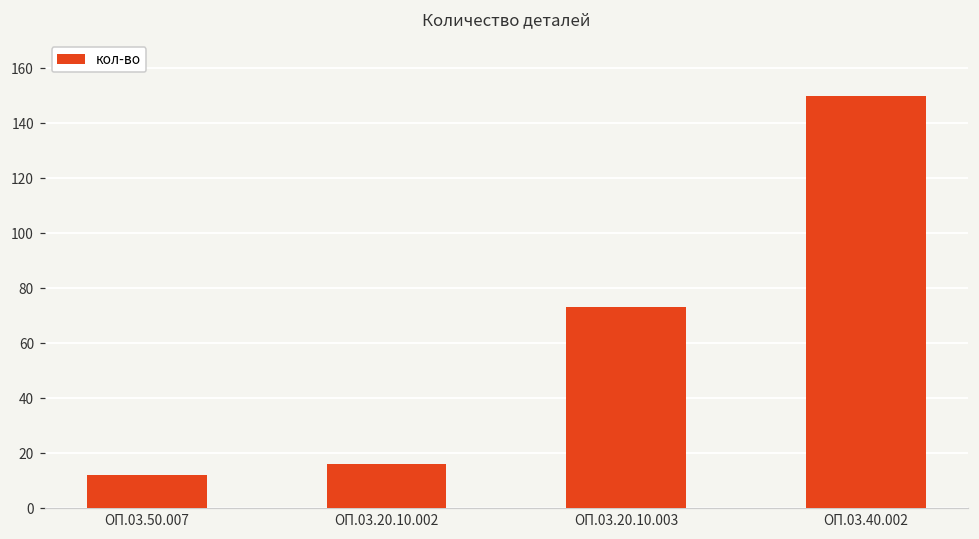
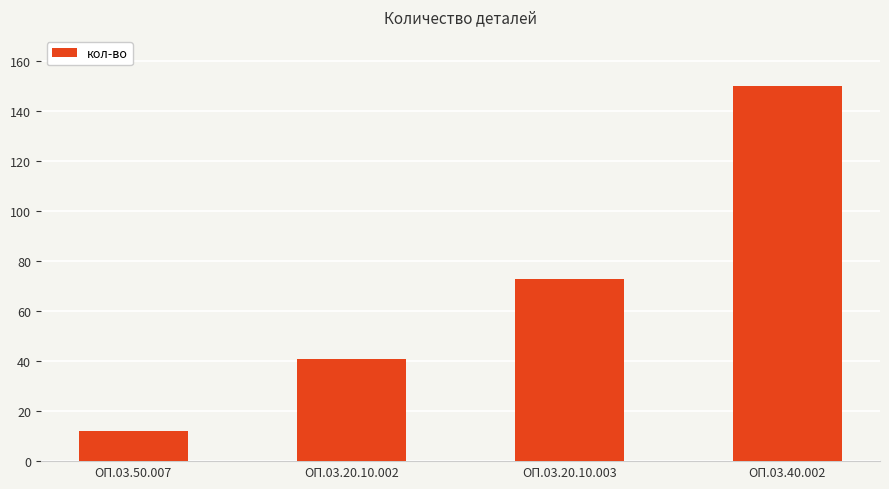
ОП.03.20.10.002: 16 -> 41
